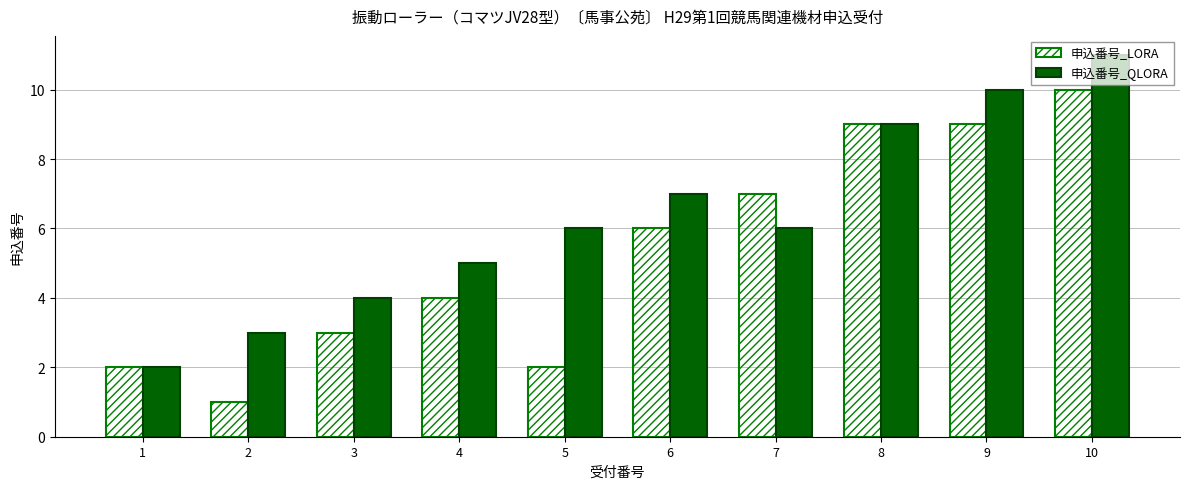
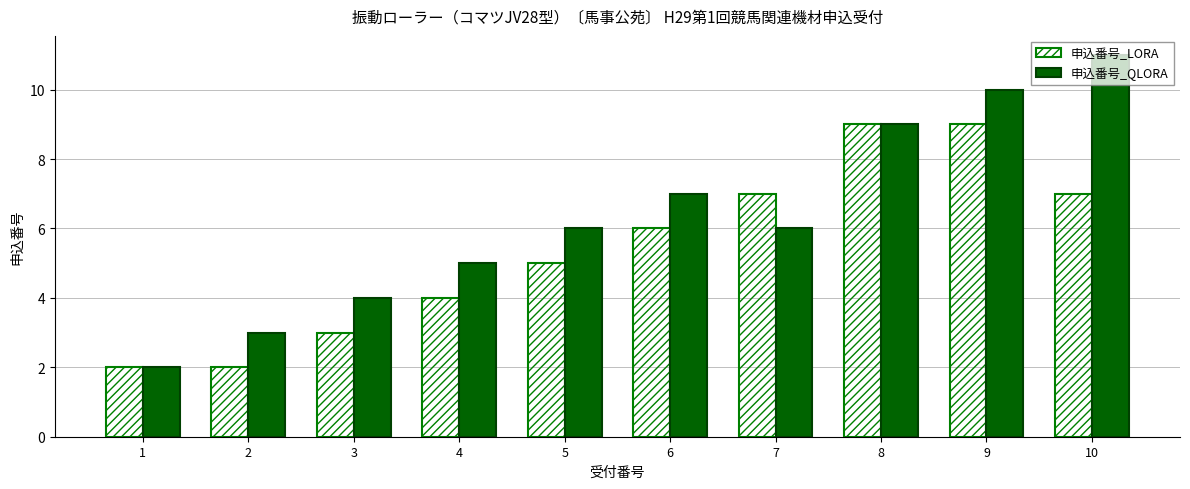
申込番号_LORA, 2: 1 -> 2
申込番号_LORA, 5: 2 -> 5
申込番号_LORA, 10: 10 -> 7
